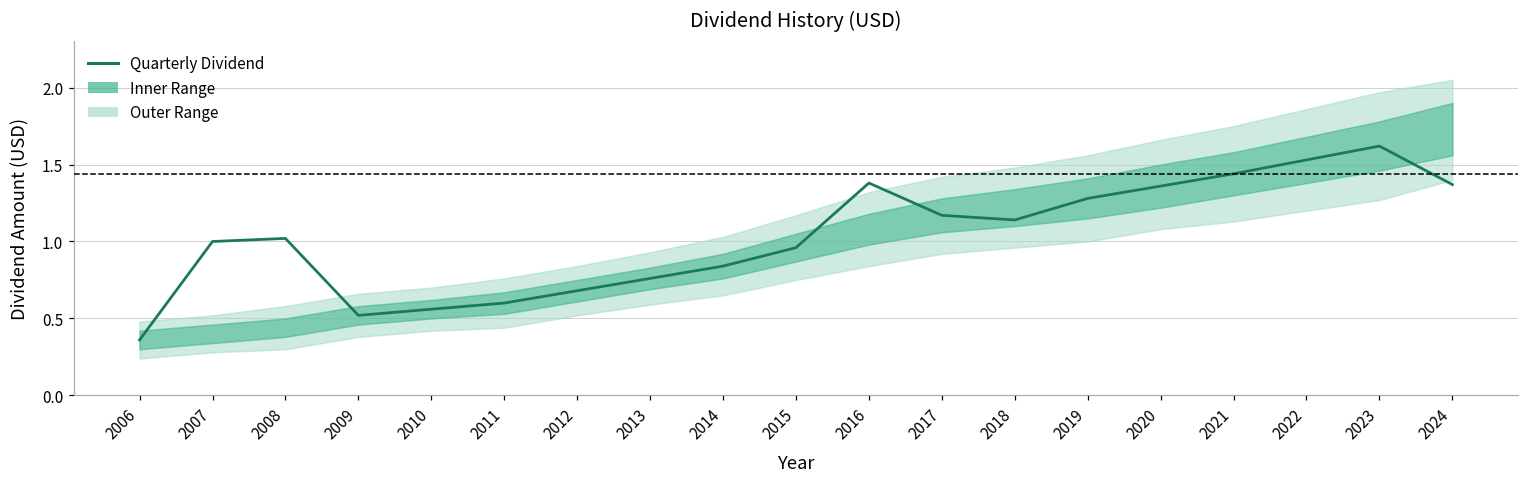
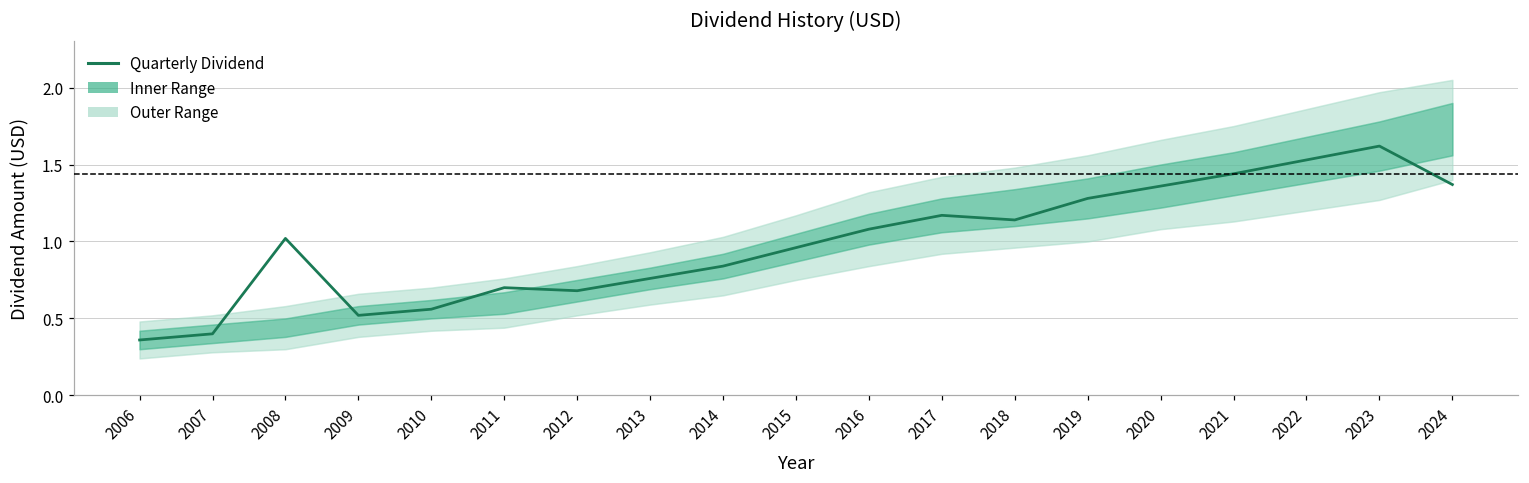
Quarterly Dividend, 2007: 1.0 -> 0.4
Quarterly Dividend, 2011: 0.6 -> 0.7
Quarterly Dividend, 2016: 1.38 -> 1.08
